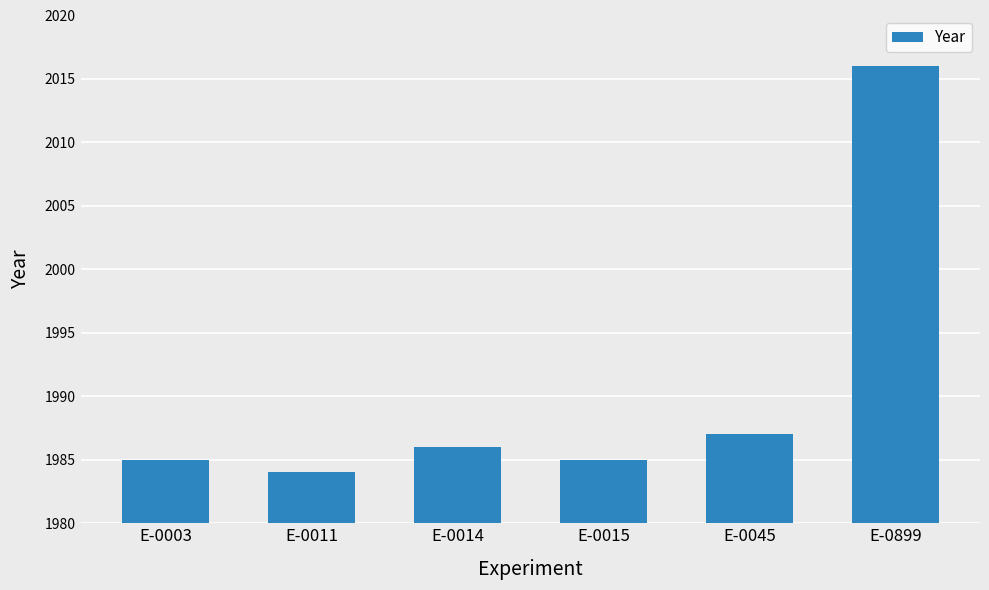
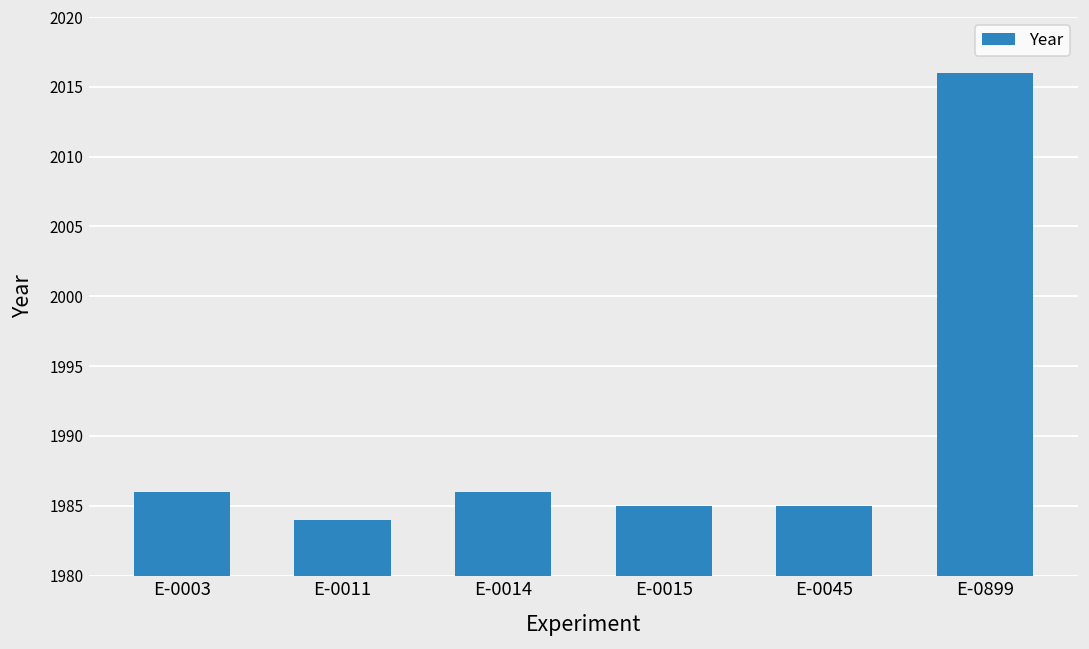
E-0003: 1985 -> 1986
E-0045: 1987 -> 1985
